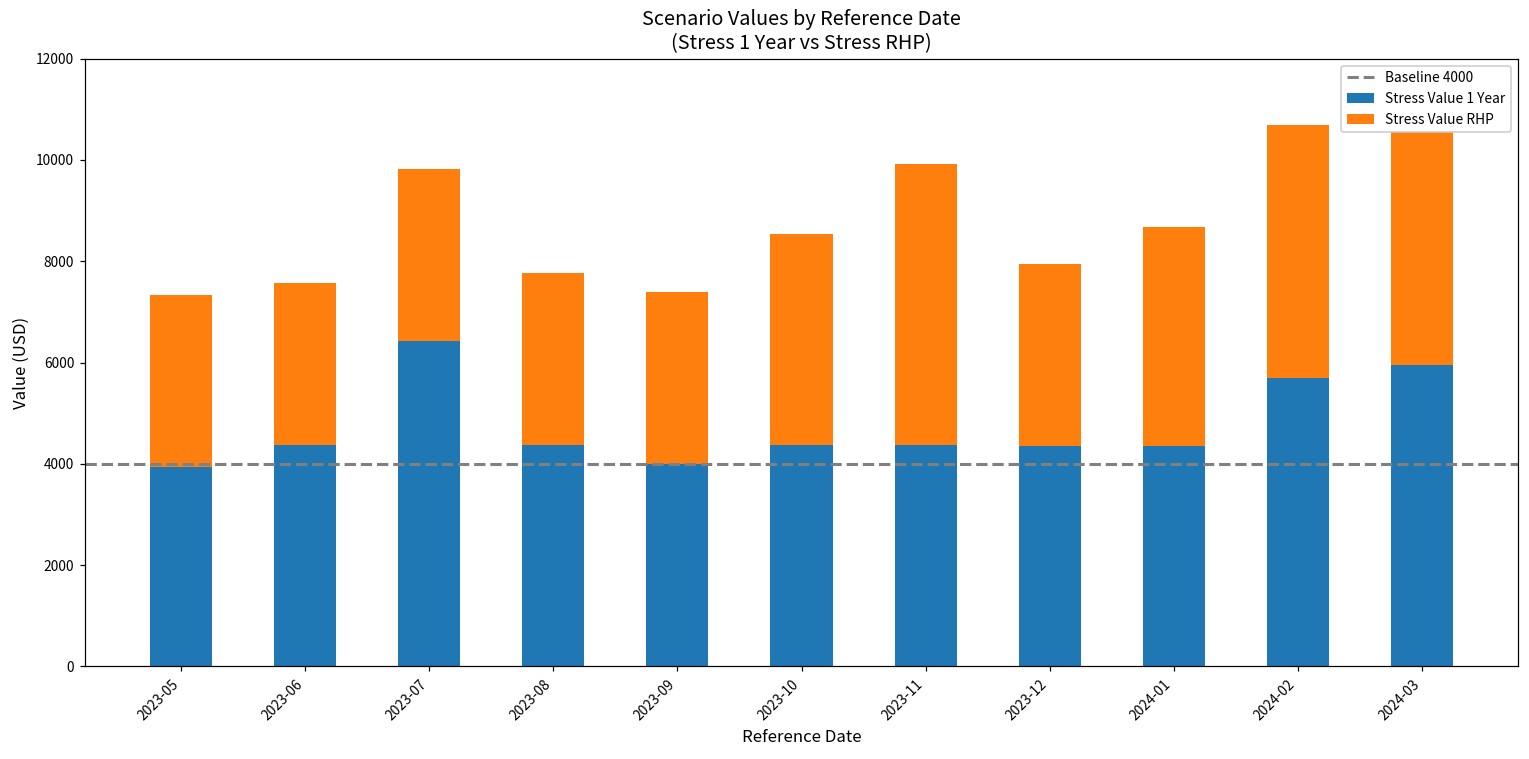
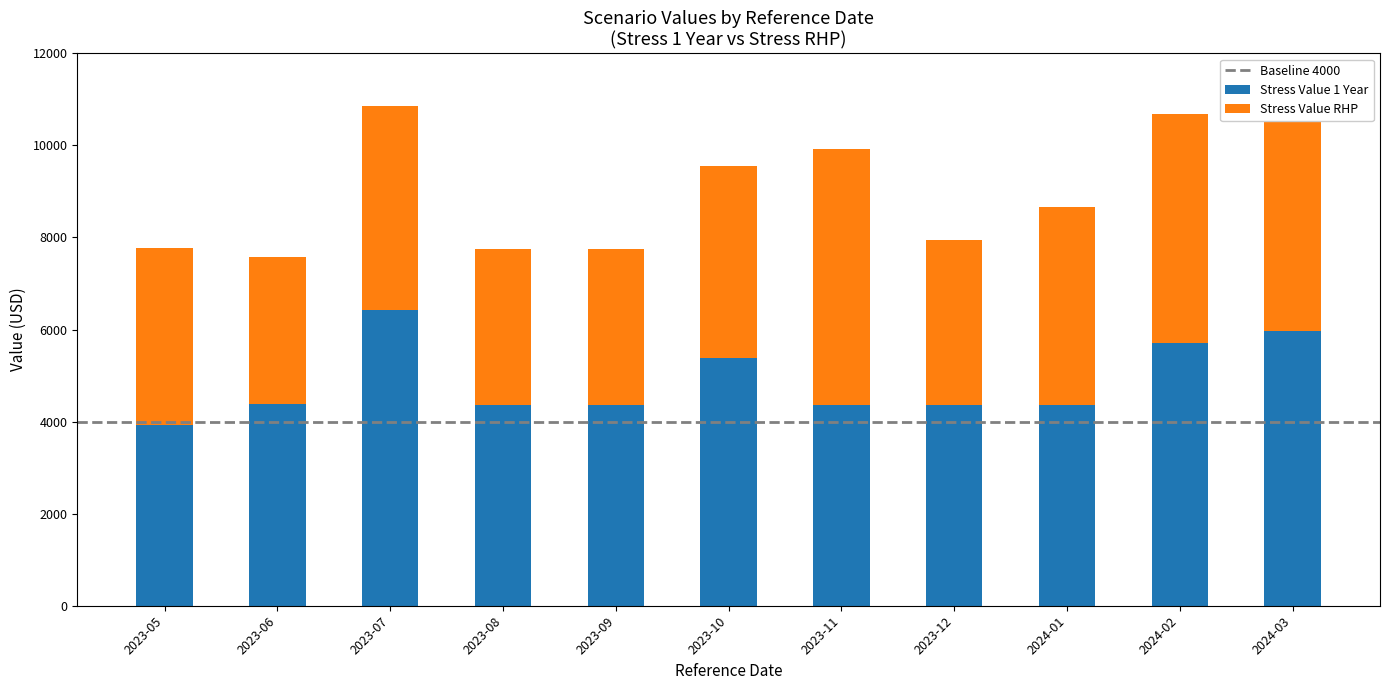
Stress Value RHP, 2023-05: 3400 -> 3800
Stress Value RHP, 2023-07: 3400 -> 4400
Stress Value 1 Year, 2023-09: 4000 -> 4400
Stress Value 1 Year, 2023-10: 4400 -> 5400
